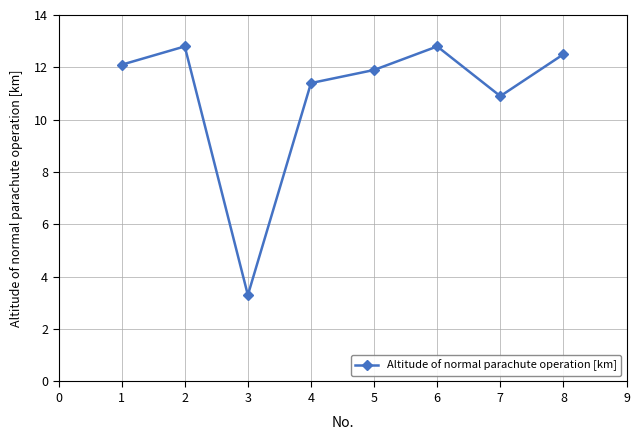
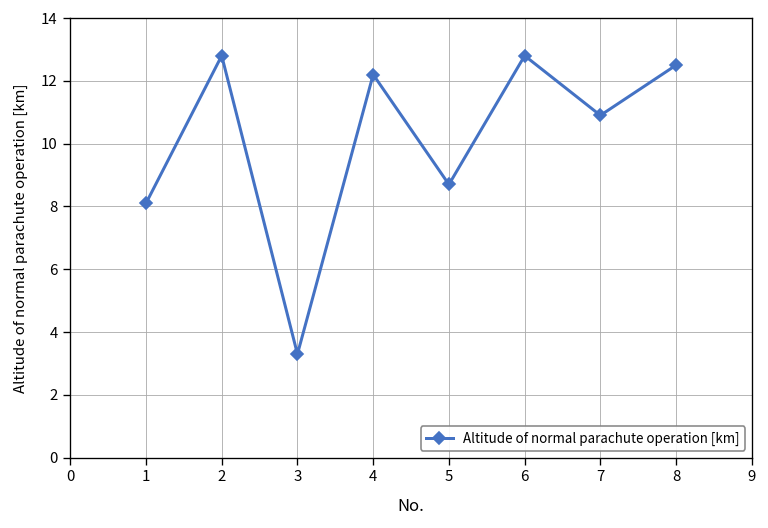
1: 12.1 -> 8.1
4: 11.4 -> 12.2
5: 11.9 -> 8.7
